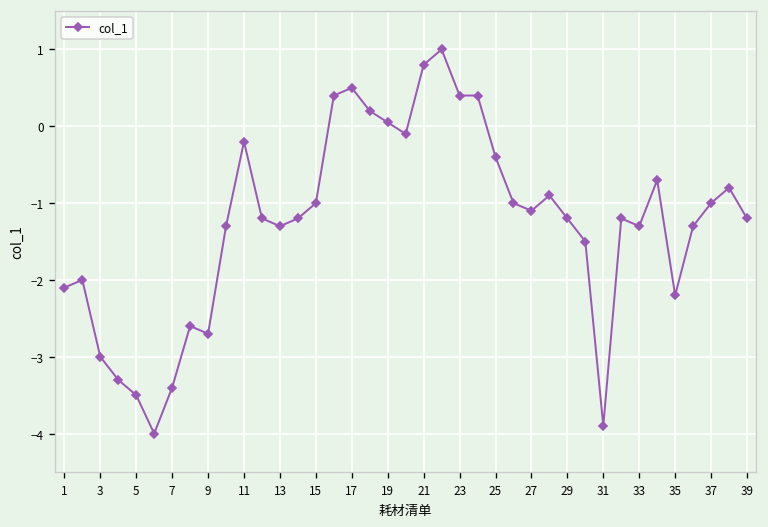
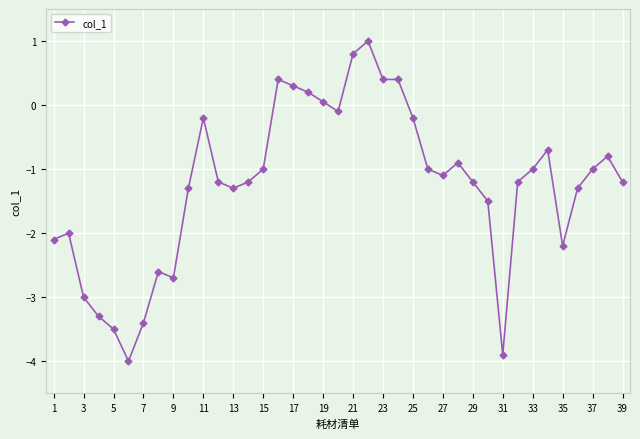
17: 0.5 -> 0.3
25: -0.4 -> -0.2
33: -1.3 -> -1.0
